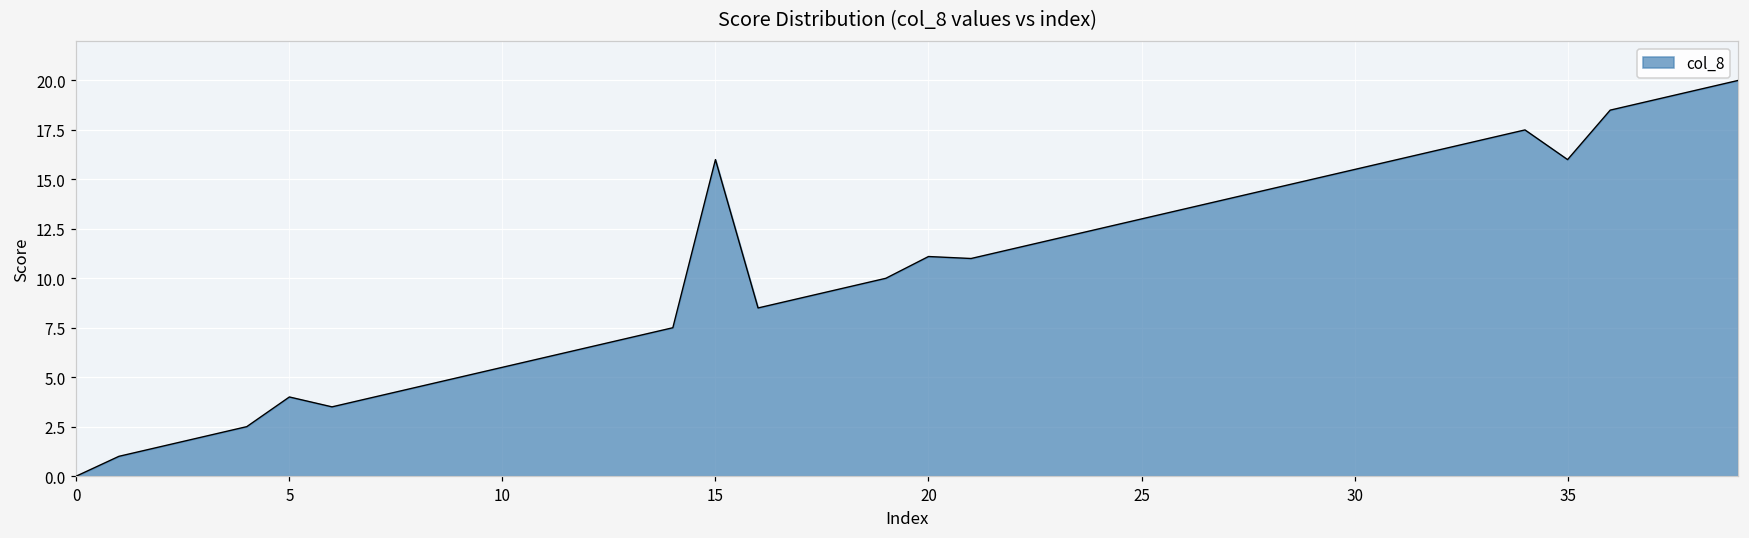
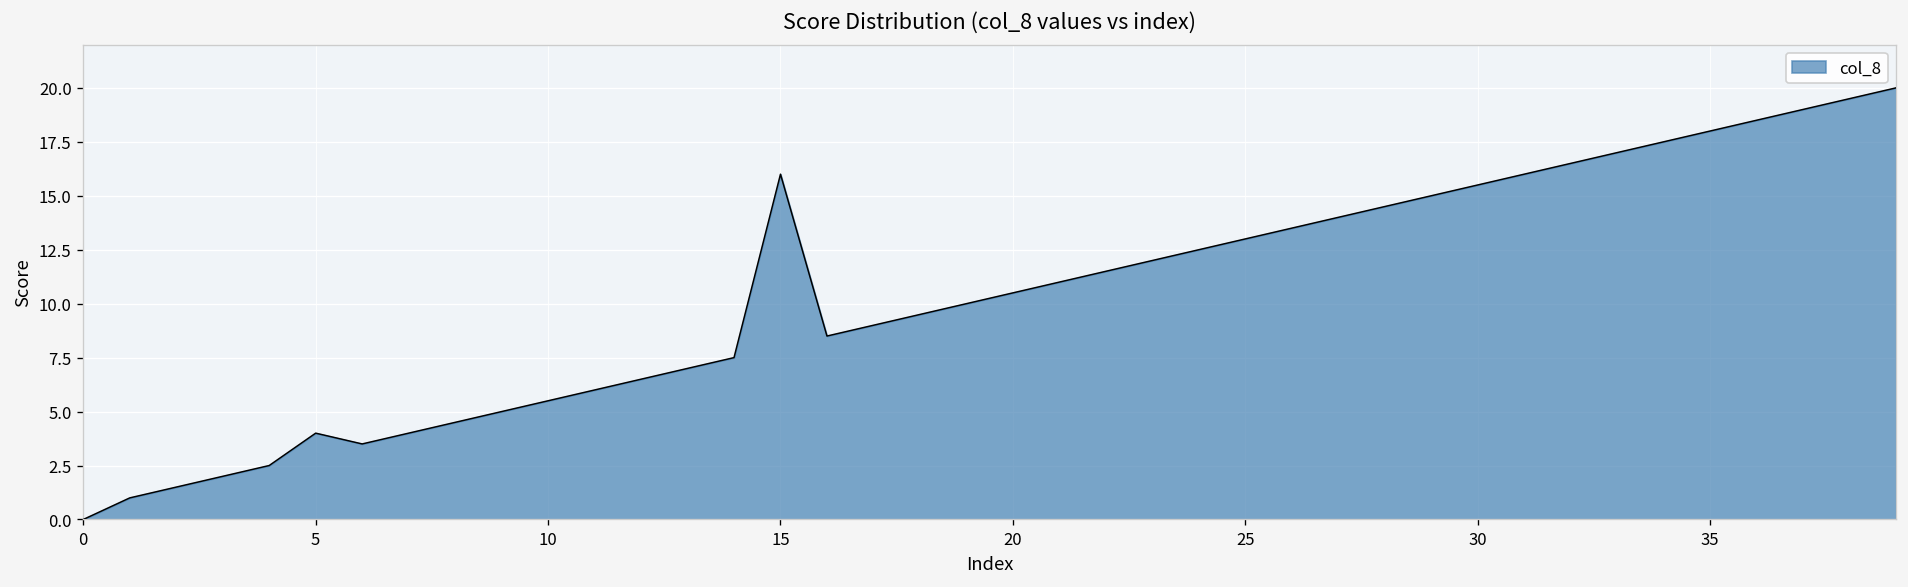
20: 11.1 -> 10.5
35: 16 -> 18
